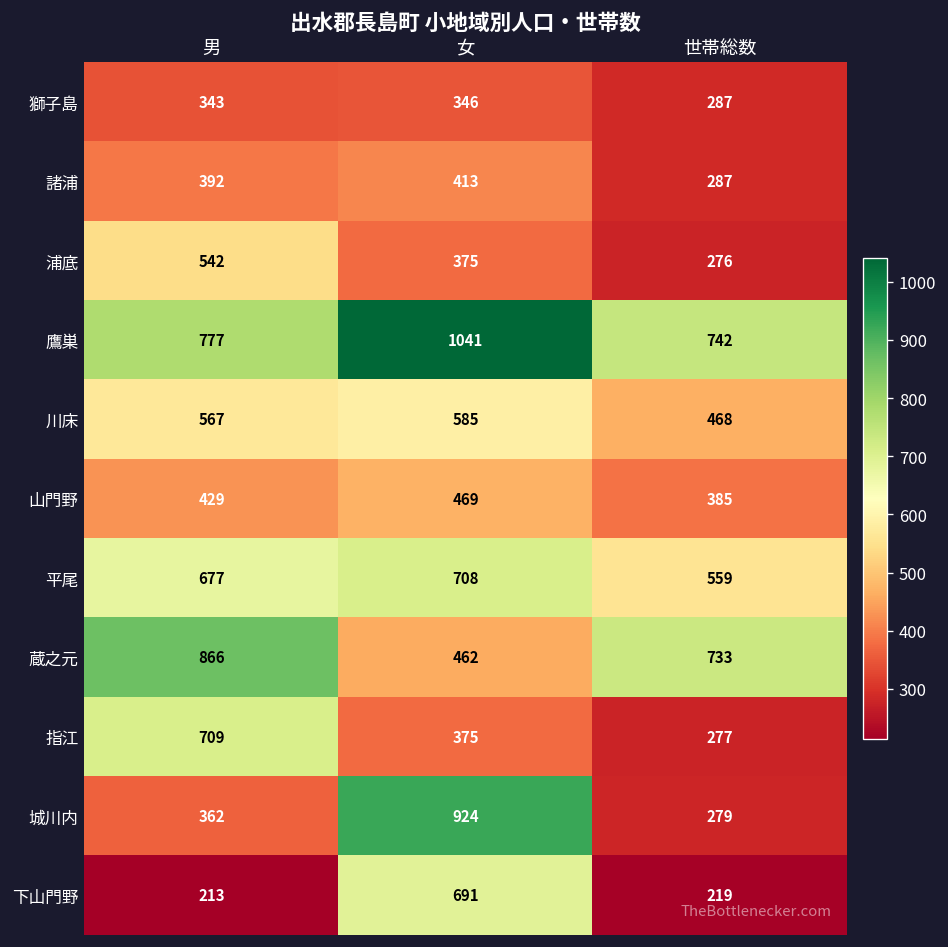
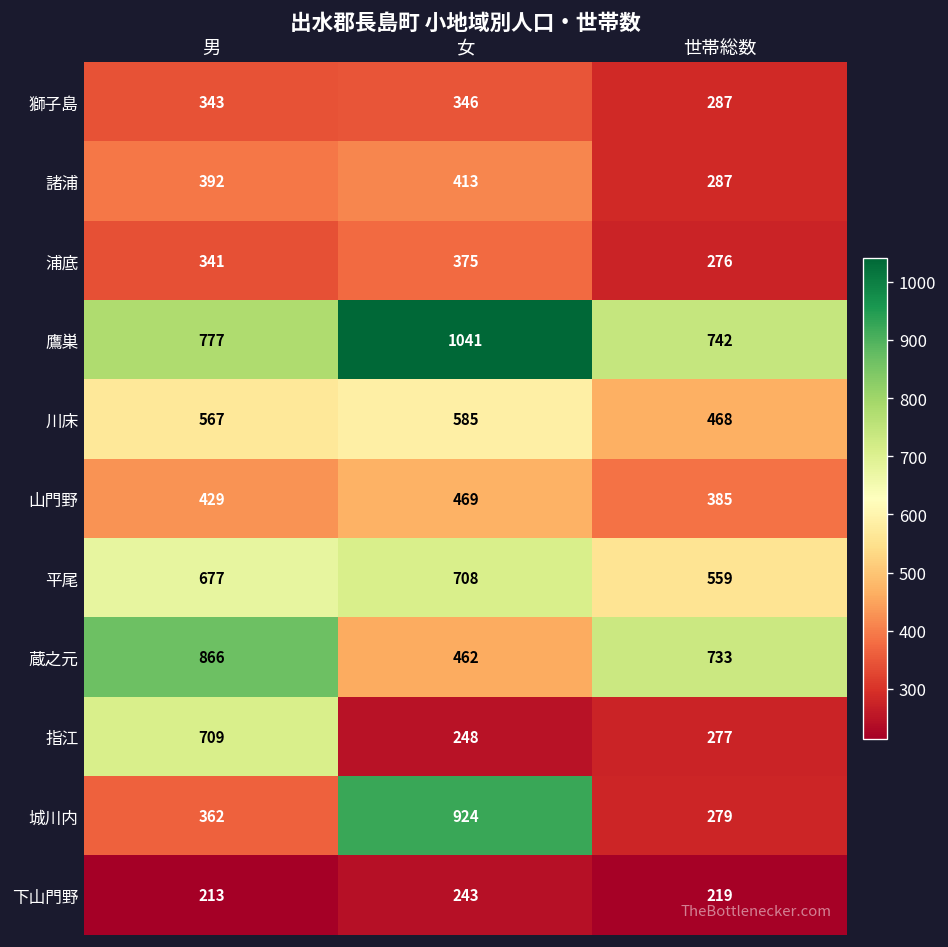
浦底, 男: 542 -> 341
指江, 女: 375 -> 248
下山門野, 女: 691 -> 243
